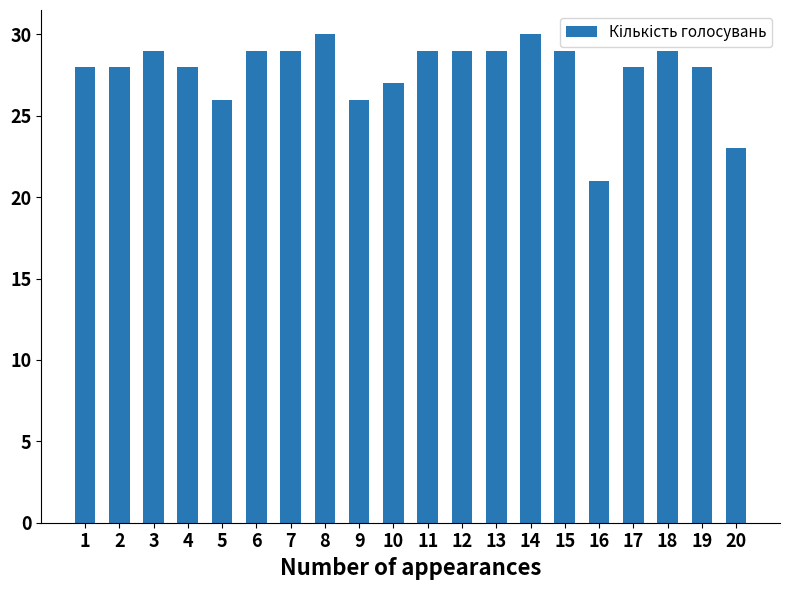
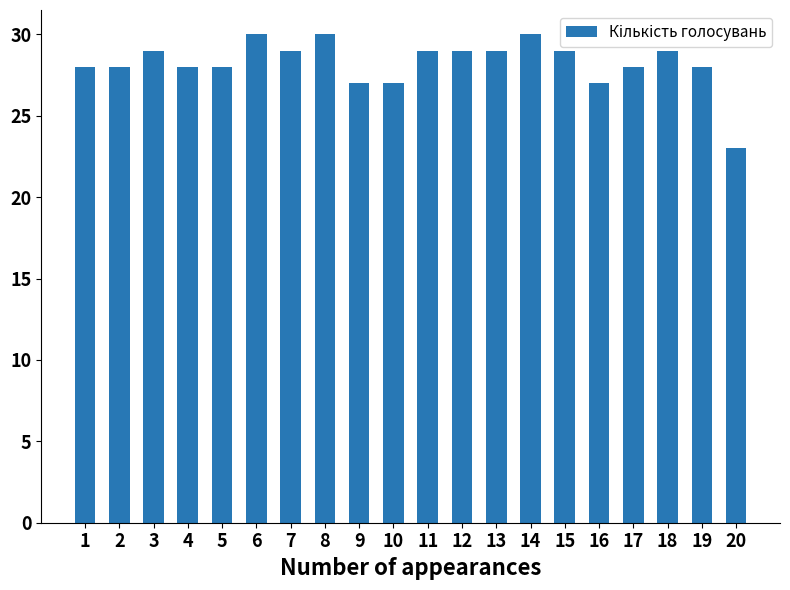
5: 26 -> 28
6: 29 -> 30
9: 26 -> 27
16: 21 -> 27
